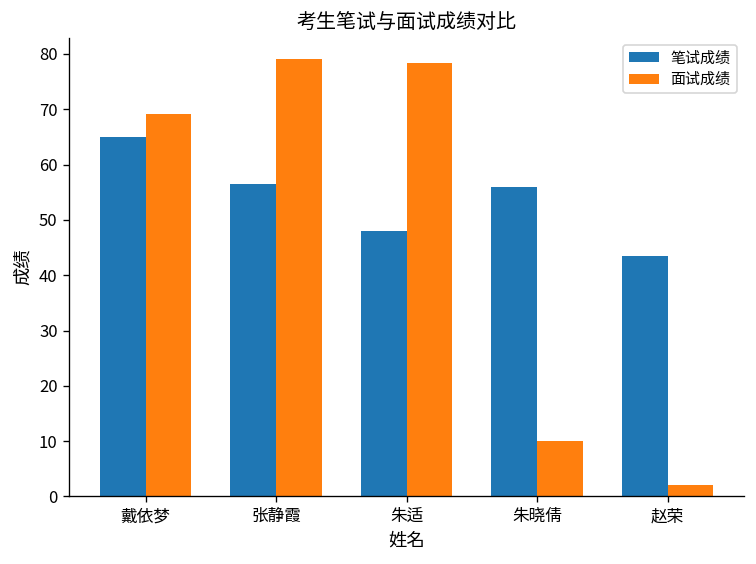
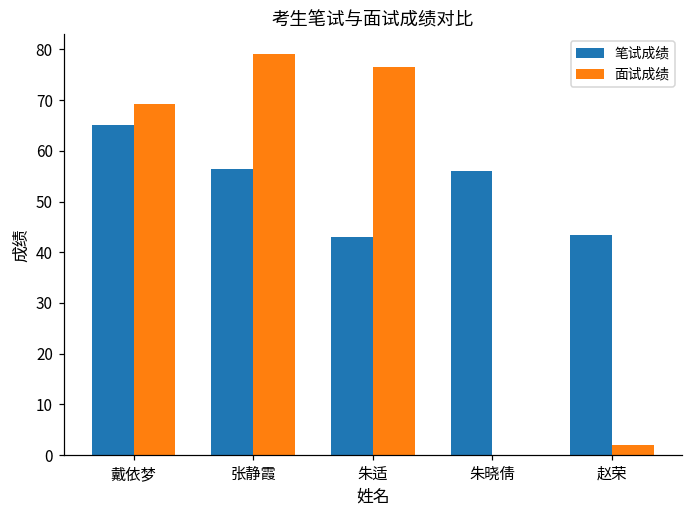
笔试成绩, 朱适: 48 -> 43
面试成绩, 朱适: 78 -> 77
面试成绩, 朱晓倩: 10 -> 0
